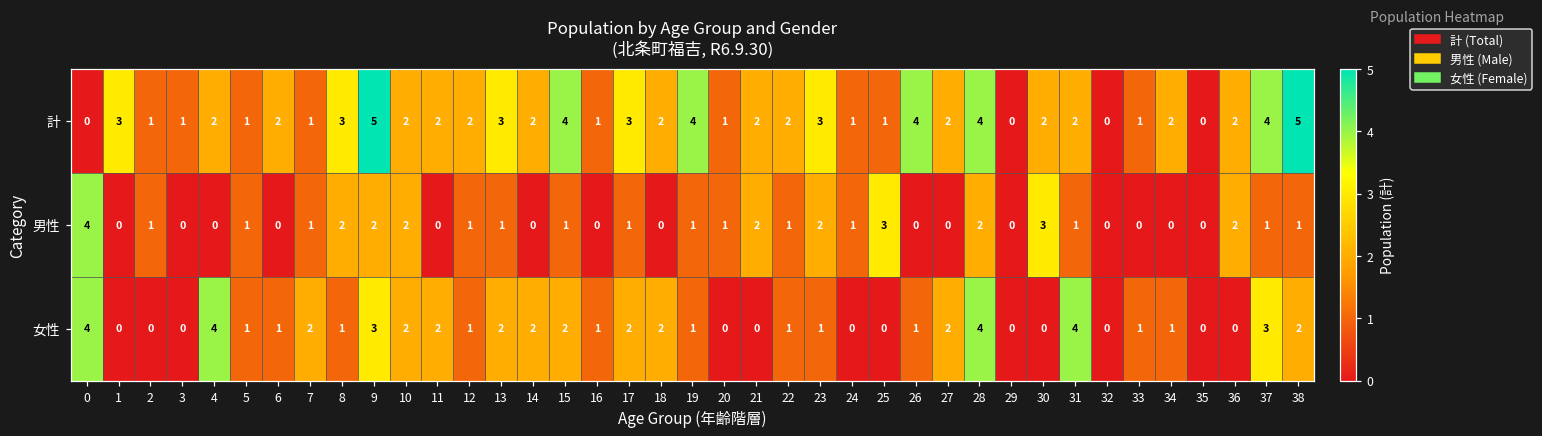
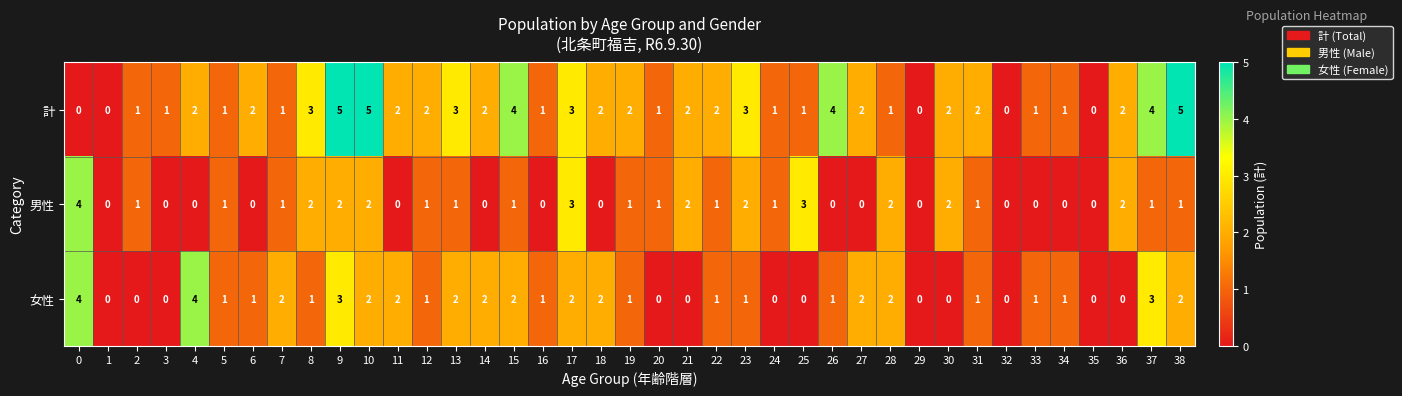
計, 1: 3 -> 0
計, 10: 2 -> 5
計, 19: 4 -> 2
計, 28: 4 -> 1
計, 34: 2 -> 1
男性, 17: 1 -> 3
男性, 30: 3 -> 2
女性, 28: 4 -> 2
女性, 31: 4 -> 1
